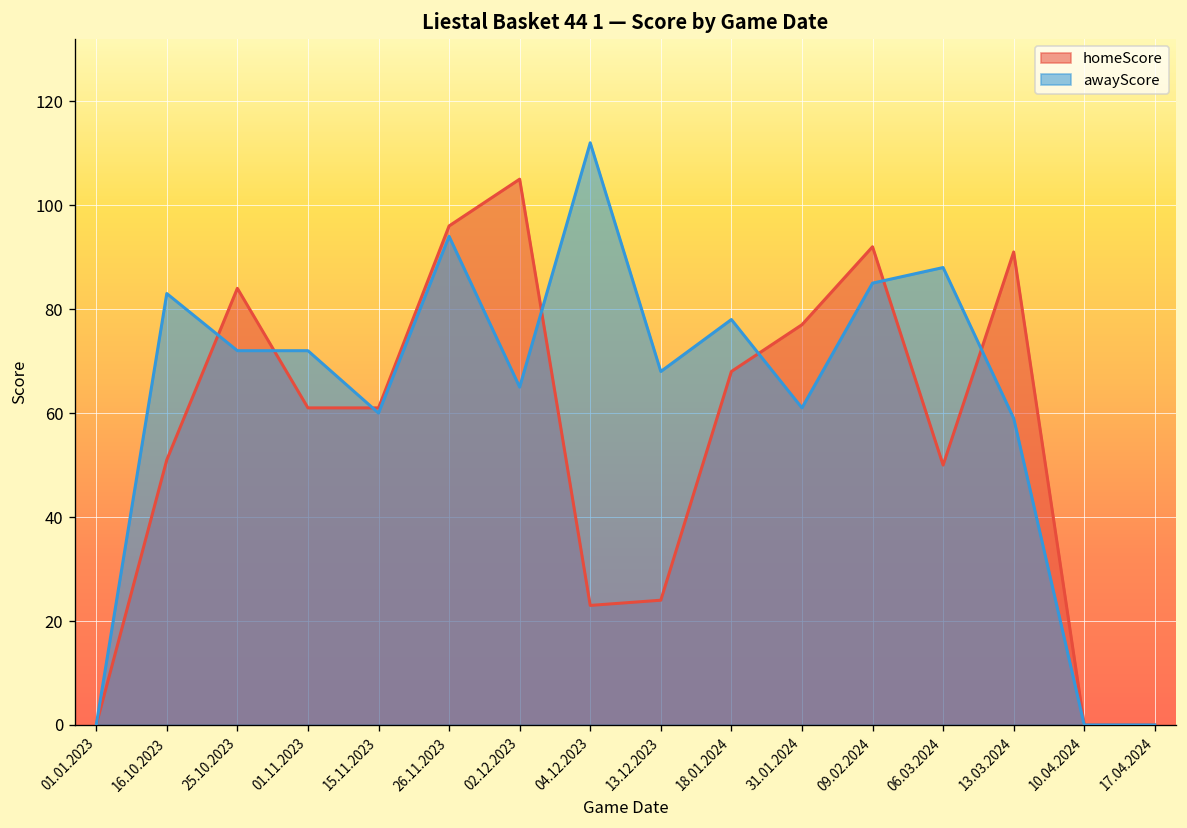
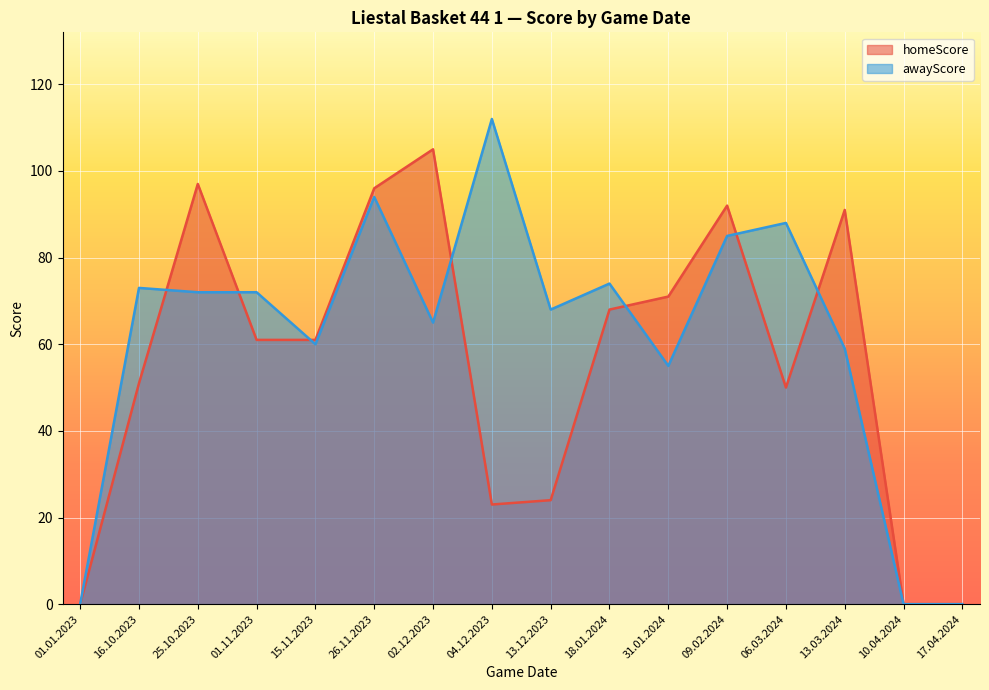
awayScore, 16.10.2023: 83 -> 73
homeScore, 25.10.2023: 84 -> 97
awayScore, 18.01.2024: 78 -> 74
homeScore, 31.01.2024: 77 -> 71
awayScore, 31.01.2024: 61 -> 55
